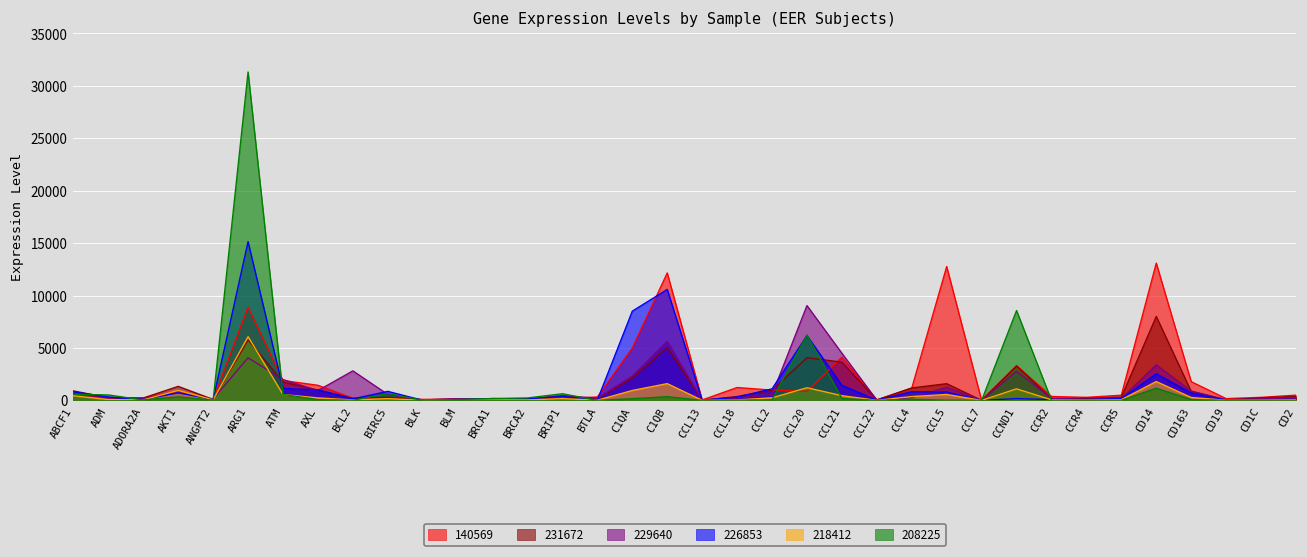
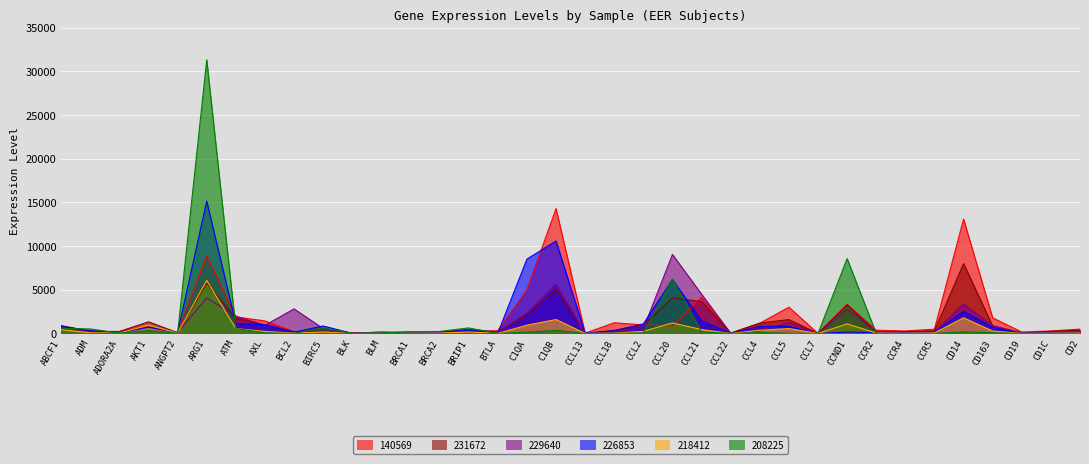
140569, C1QB: 12000 -> 14000
140569, CCL5: 13000 -> 3000
208225, CD14: 1000 -> 0
